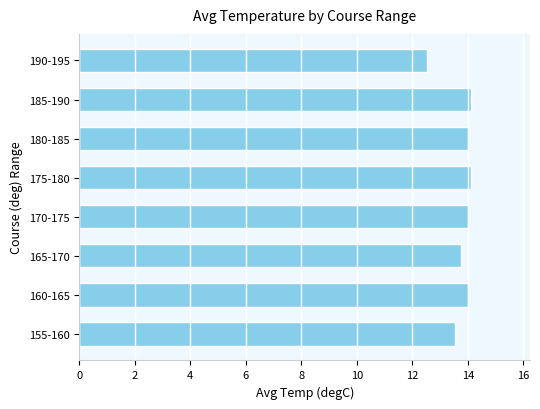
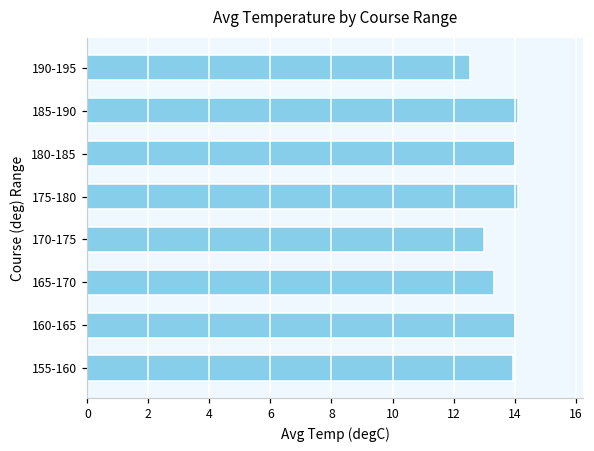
170-175: 14.0 -> 13.0
165-170: 13.8 -> 13.3
155-160: 13.5 -> 13.9
